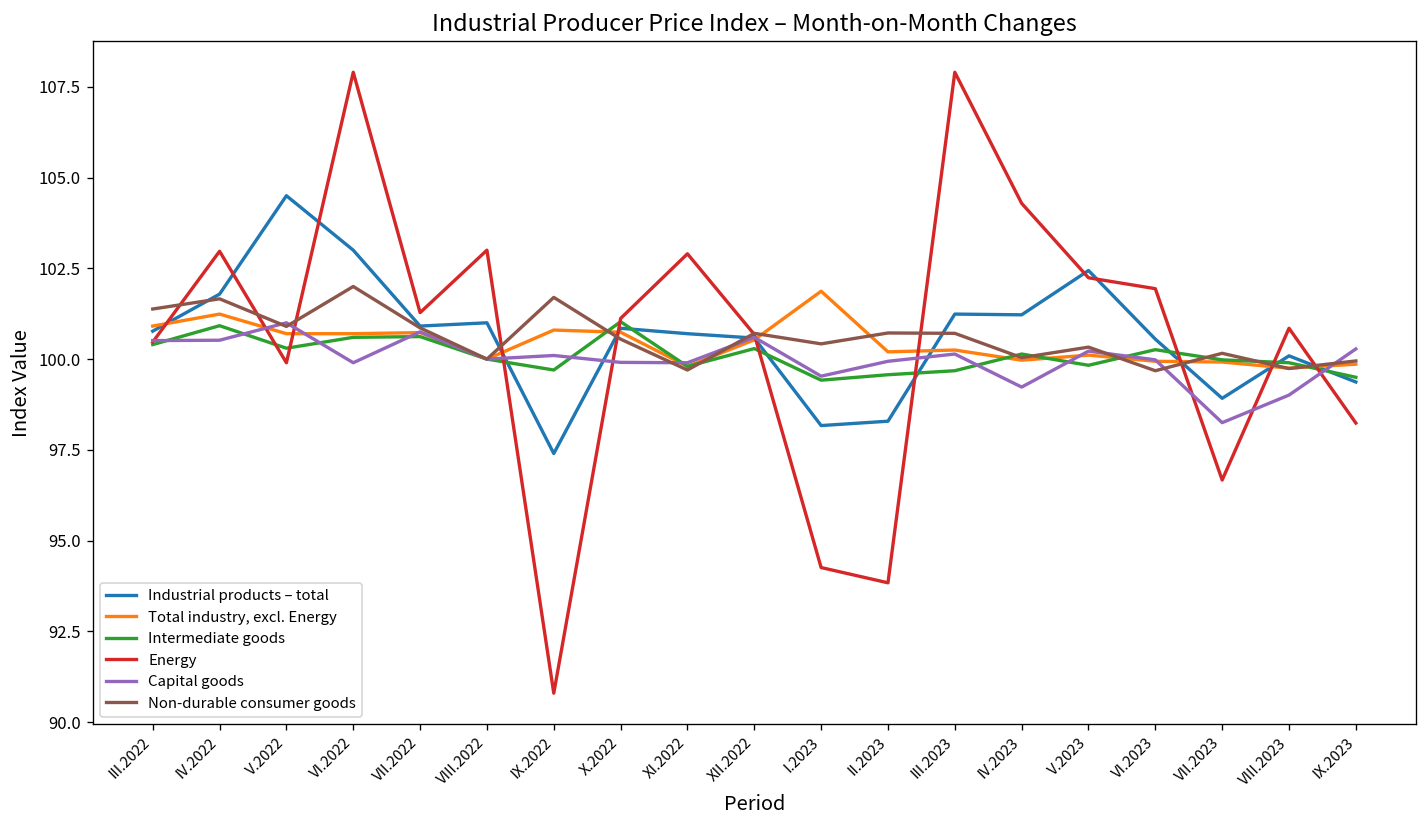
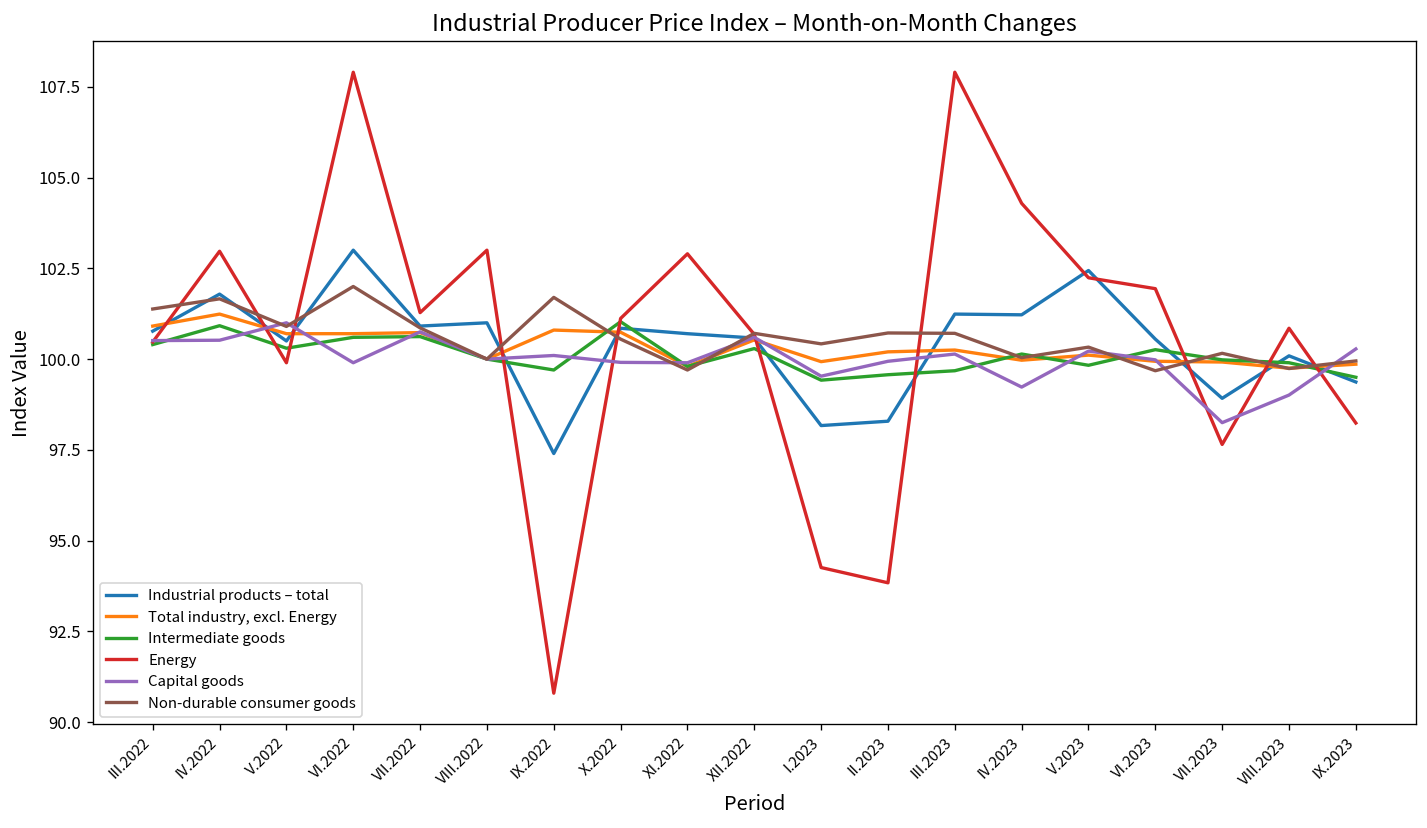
Industrial products – total, V.2022: 104.5 -> 100.5
Total industry, excl. Energy, I.2023: 101.9 -> 99.9
Energy, VII.2023: 96.7 -> 97.7
